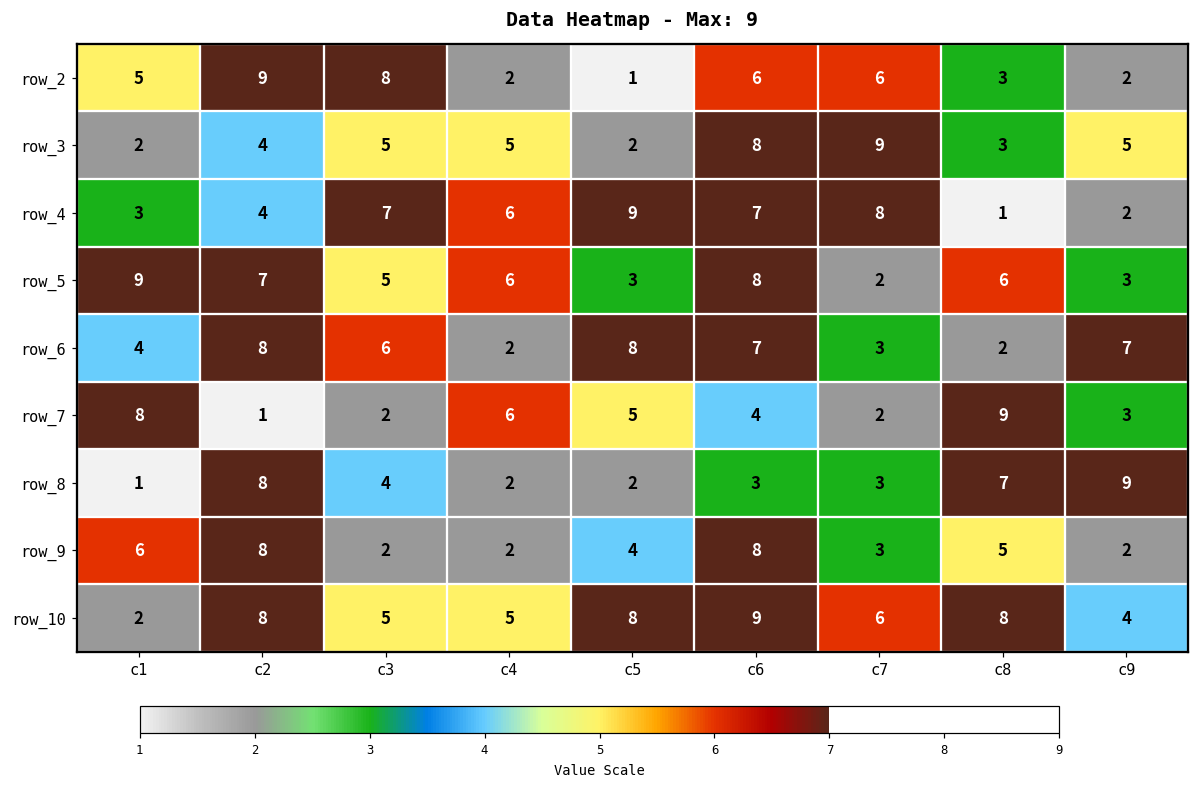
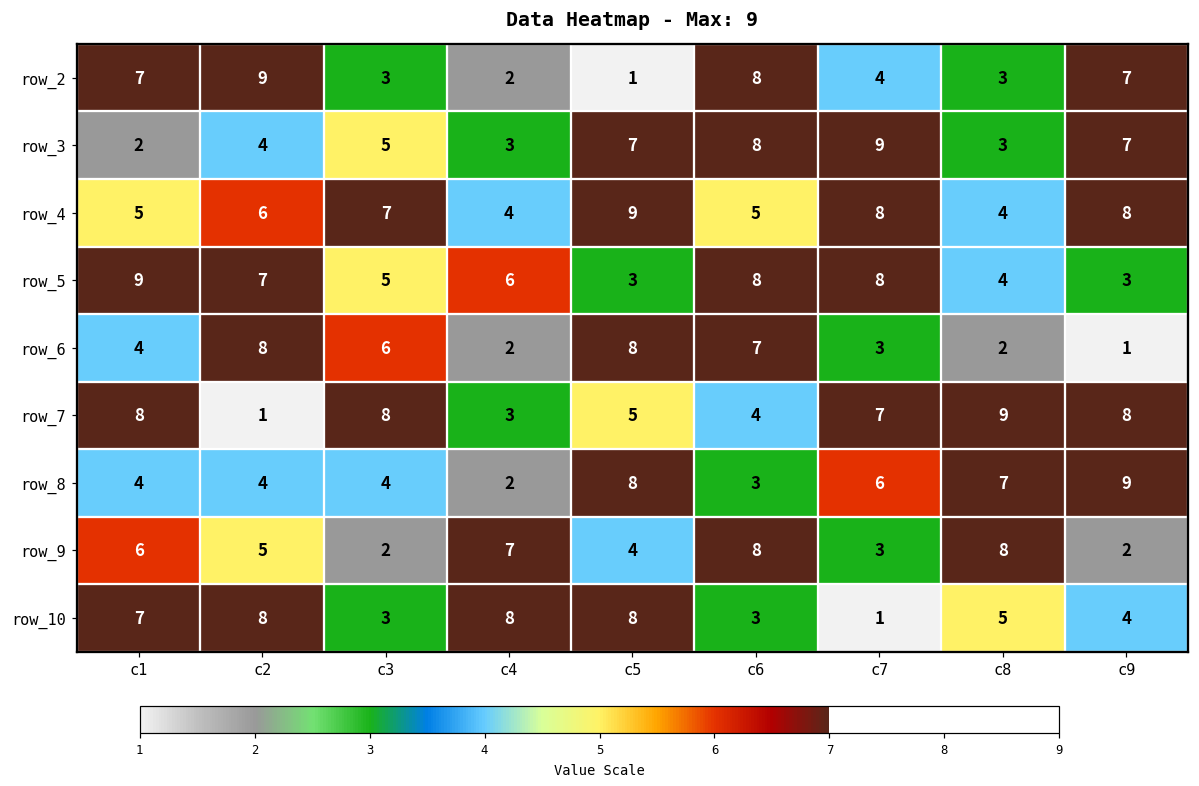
row_2, c1: 5 -> 7
row_2, c3: 8 -> 3
row_2, c6: 6 -> 8
row_2, c7: 6 -> 4
row_2, c9: 2 -> 7
row_3, c4: 5 -> 3
row_3, c5: 2 -> 7
row_3, c9: 5 -> 7
row_4, c1: 3 -> 5
row_4, c2: 4 -> 6
row_4, c4: 6 -> 4
row_4, c6: 7 -> 5
row_4, c8: 1 -> 4
row_4, c9: 2 -> 8
row_5, c7: 2 -> 8
row_5, c8: 6 -> 4
row_6, c9: 7 -> 1
row_7, c3: 2 -> 8
row_7, c4: 6 -> 3
row_7, c7: 2 -> 7
row_7, c9: 3 -> 8
row_8, c1: 1 -> 4
row_8, c2: 8 -> 4
row_8, c5: 2 -> 8
row_8, c7: 3 -> 6
row_9, c2: 8 -> 5
row_9, c4: 2 -> 7
row_9, c8: 5 -> 8
row_10, c1: 2 -> 7
row_10, c3: 5 -> 3
row_10, c4: 5 -> 8
row_10, c6: 9 -> 3
row_10, c7: 6 -> 1
row_10, c8: 8 -> 5
